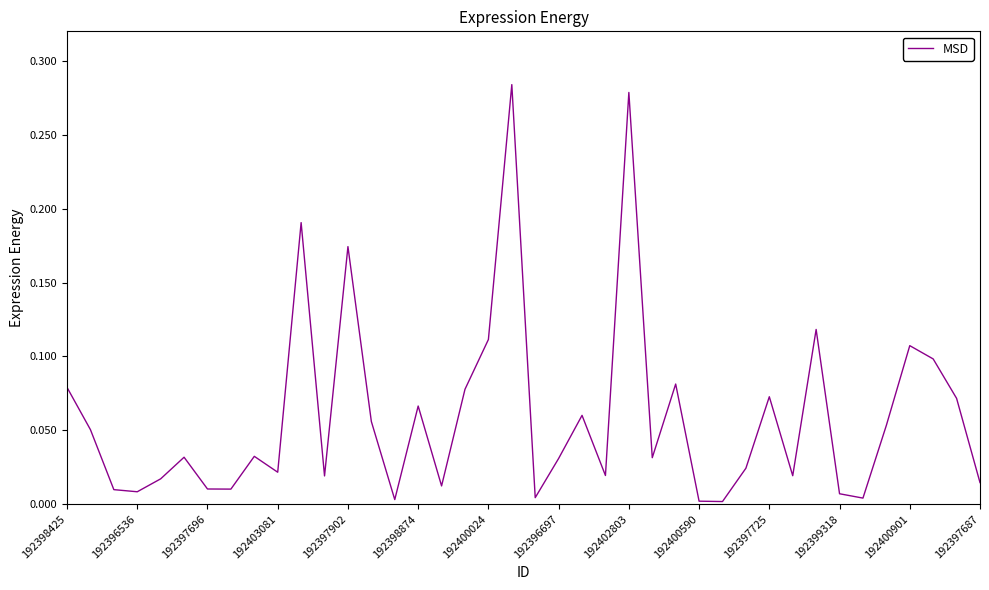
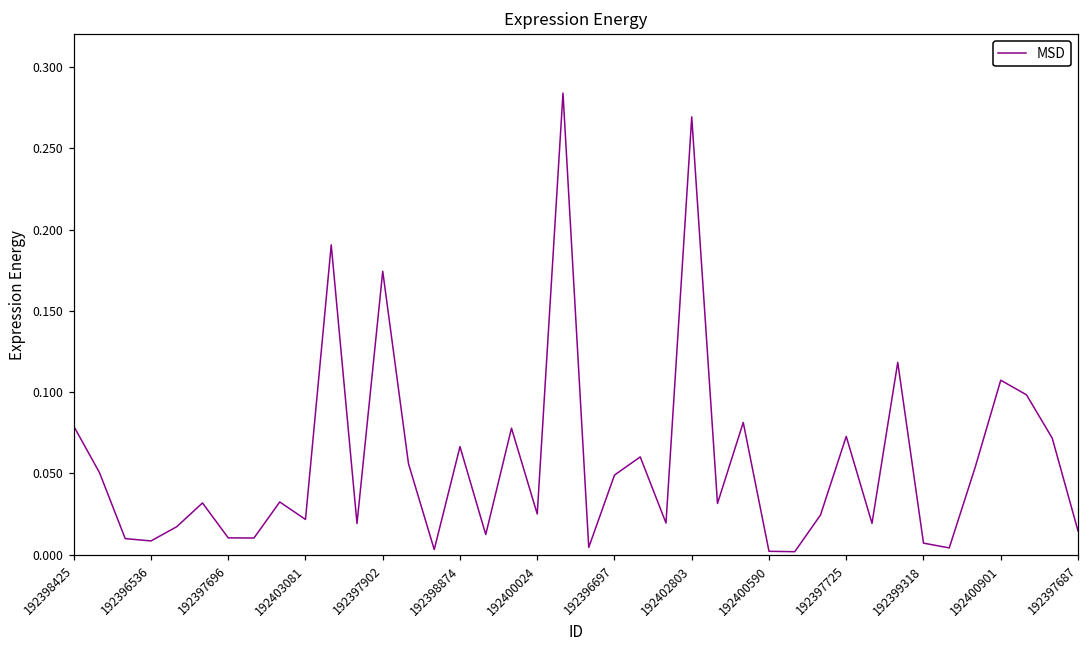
192400024: 0.111 -> 0.025
192396697: 0.031 -> 0.049
192402803: 0.279 -> 0.269
